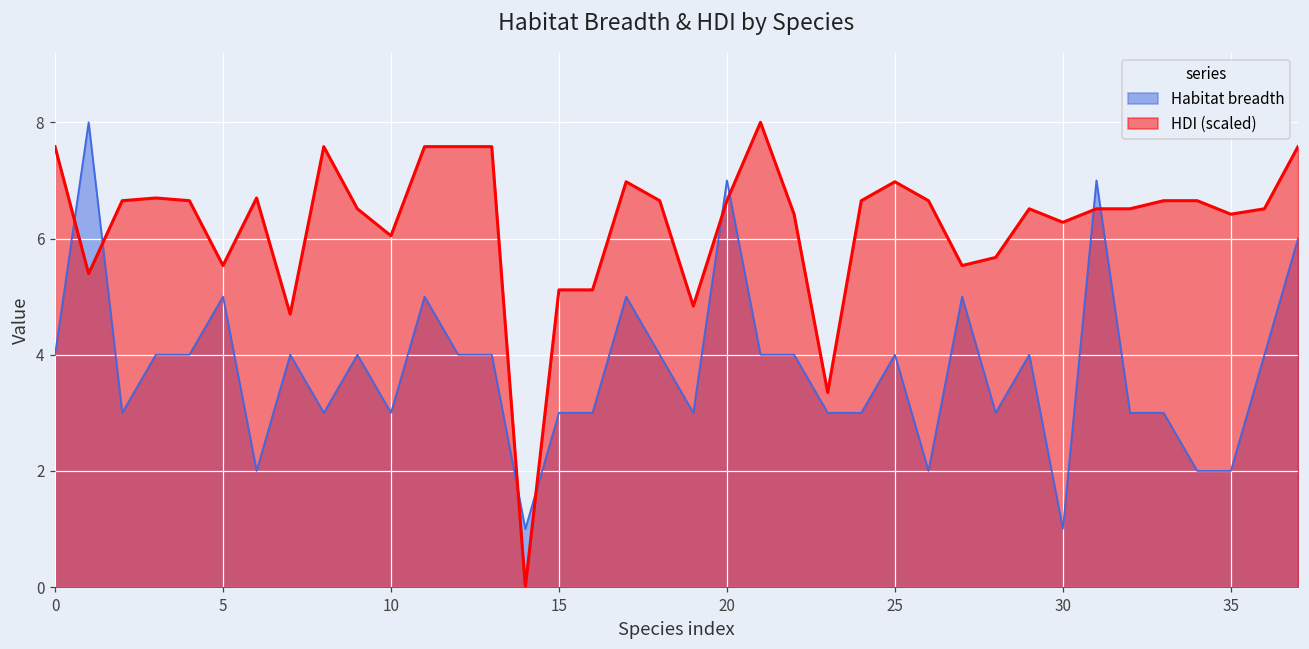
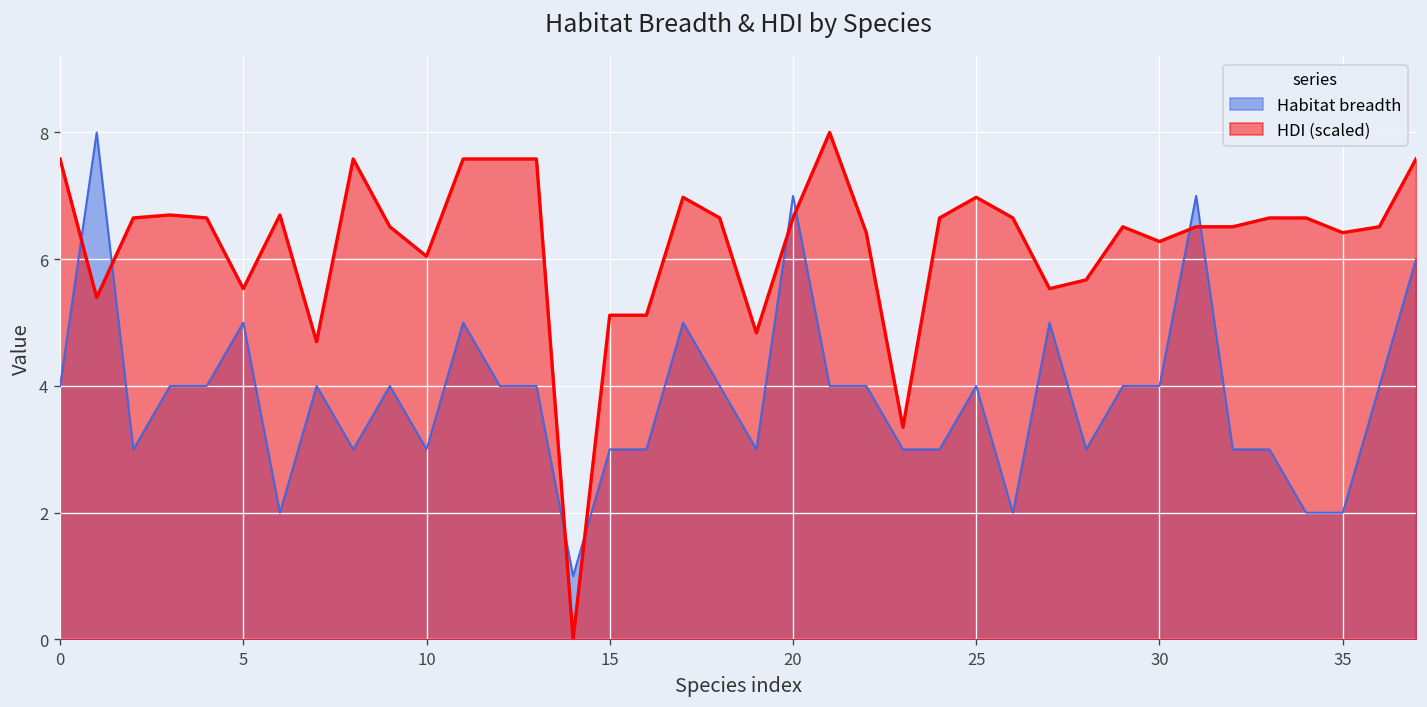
Habitat breadth, 30: 1 -> 4
